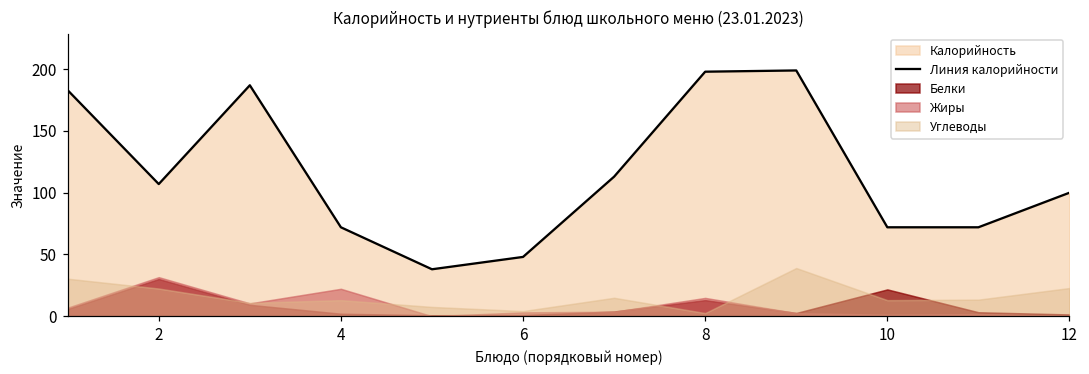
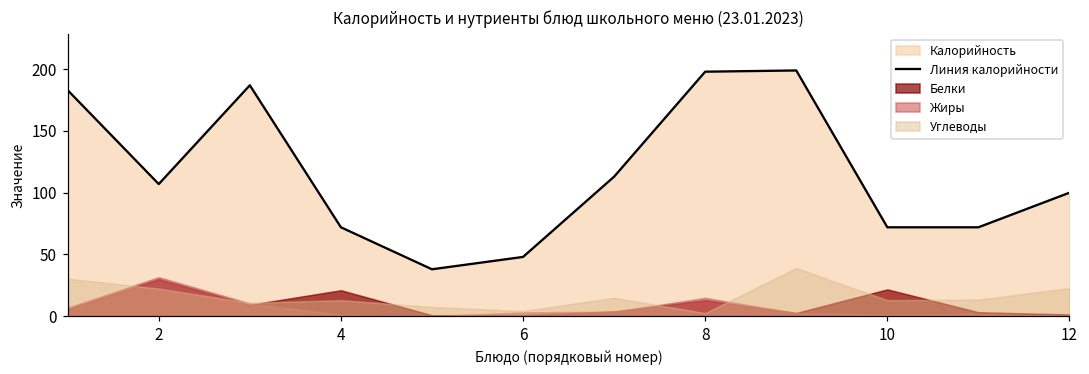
Белки, 4: 2 -> 21
Жиры, 4: 22 -> 1
